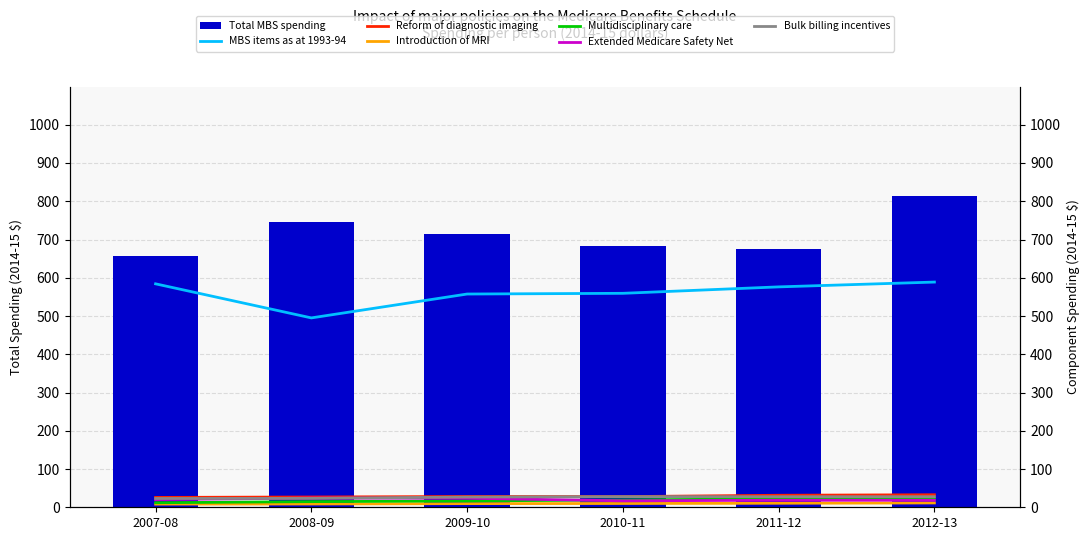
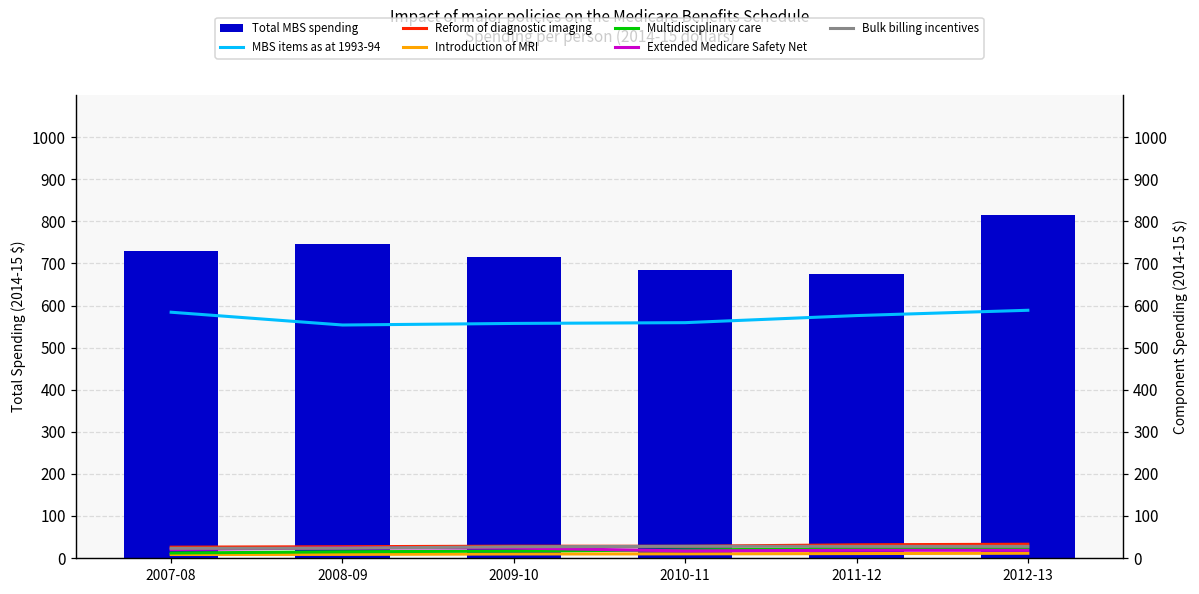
Total MBS spending, 2007-08: 660 -> 730
MBS items as at 1993-94, 2008-09: 500 -> 550
